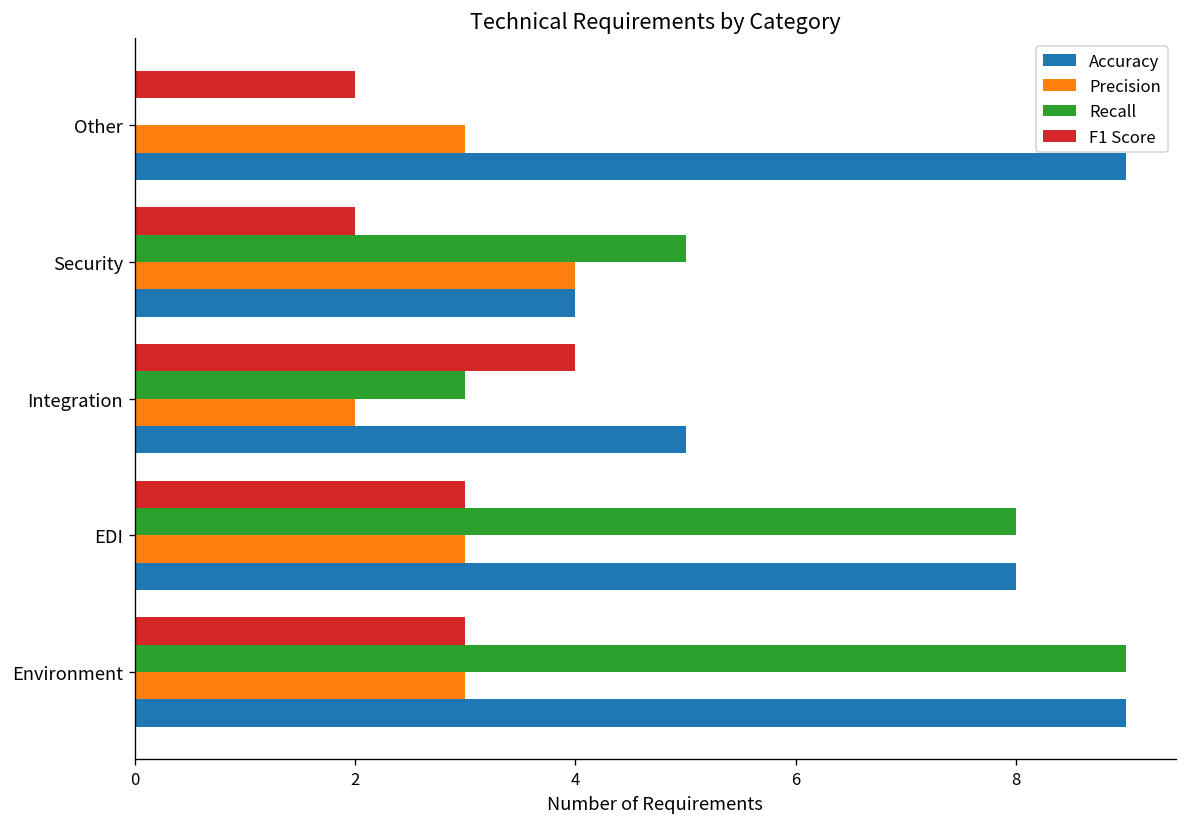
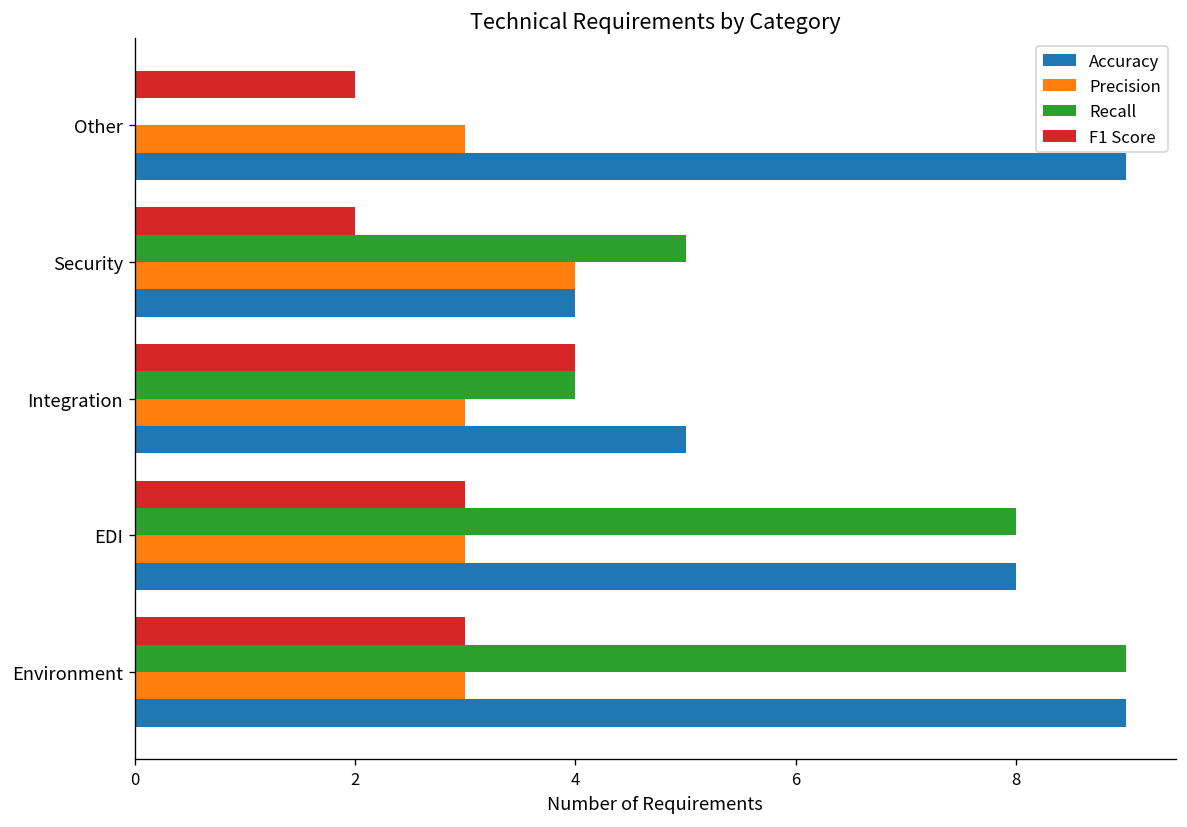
Recall, Integration: 3 -> 4
Precision, Integration: 2 -> 3
